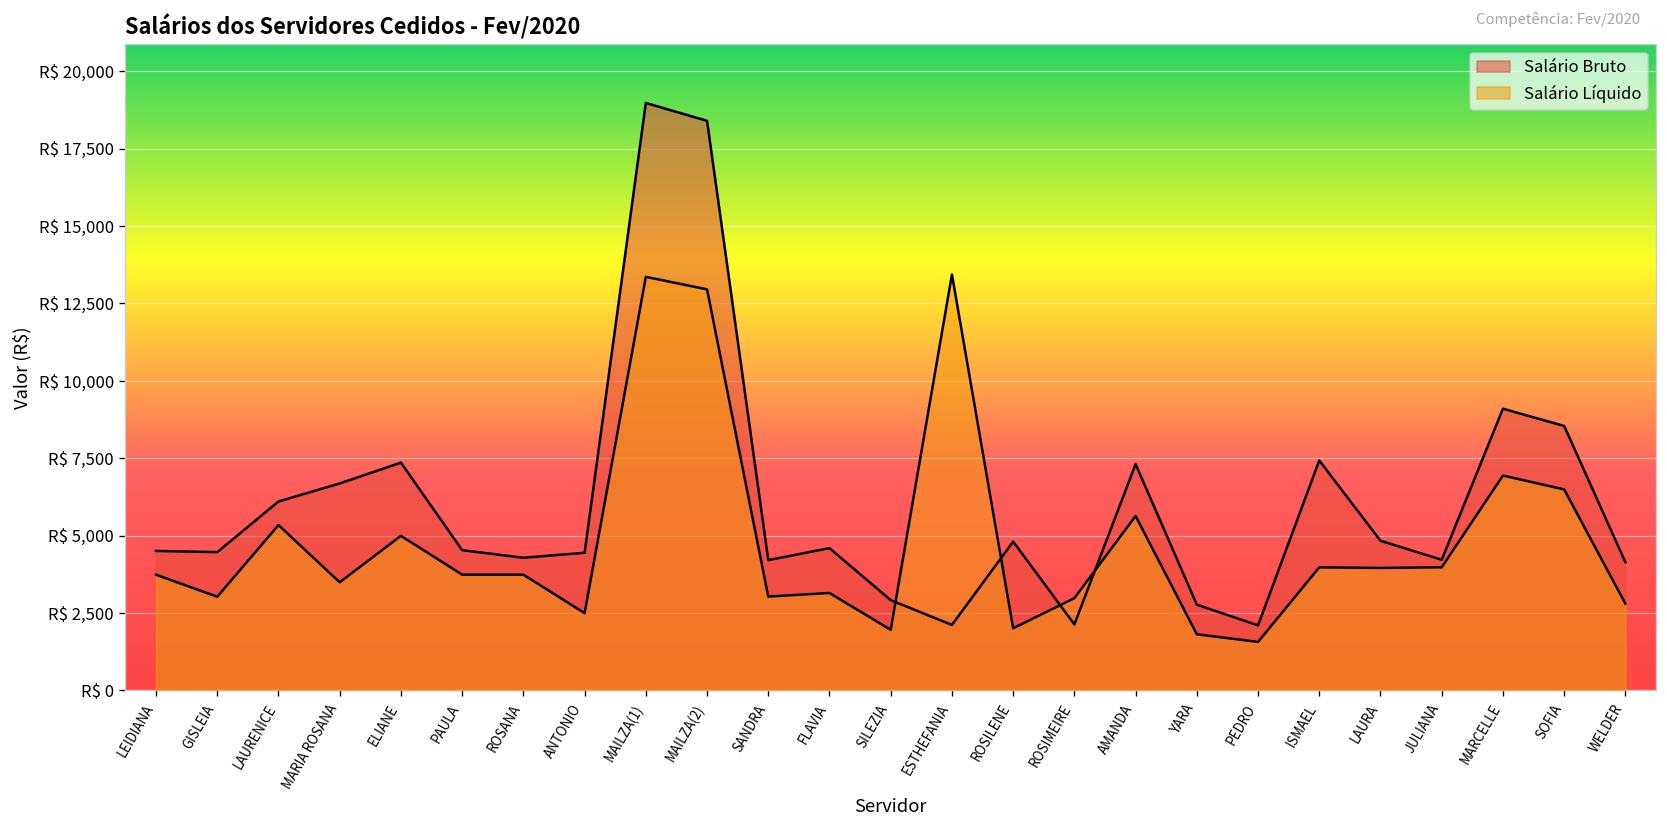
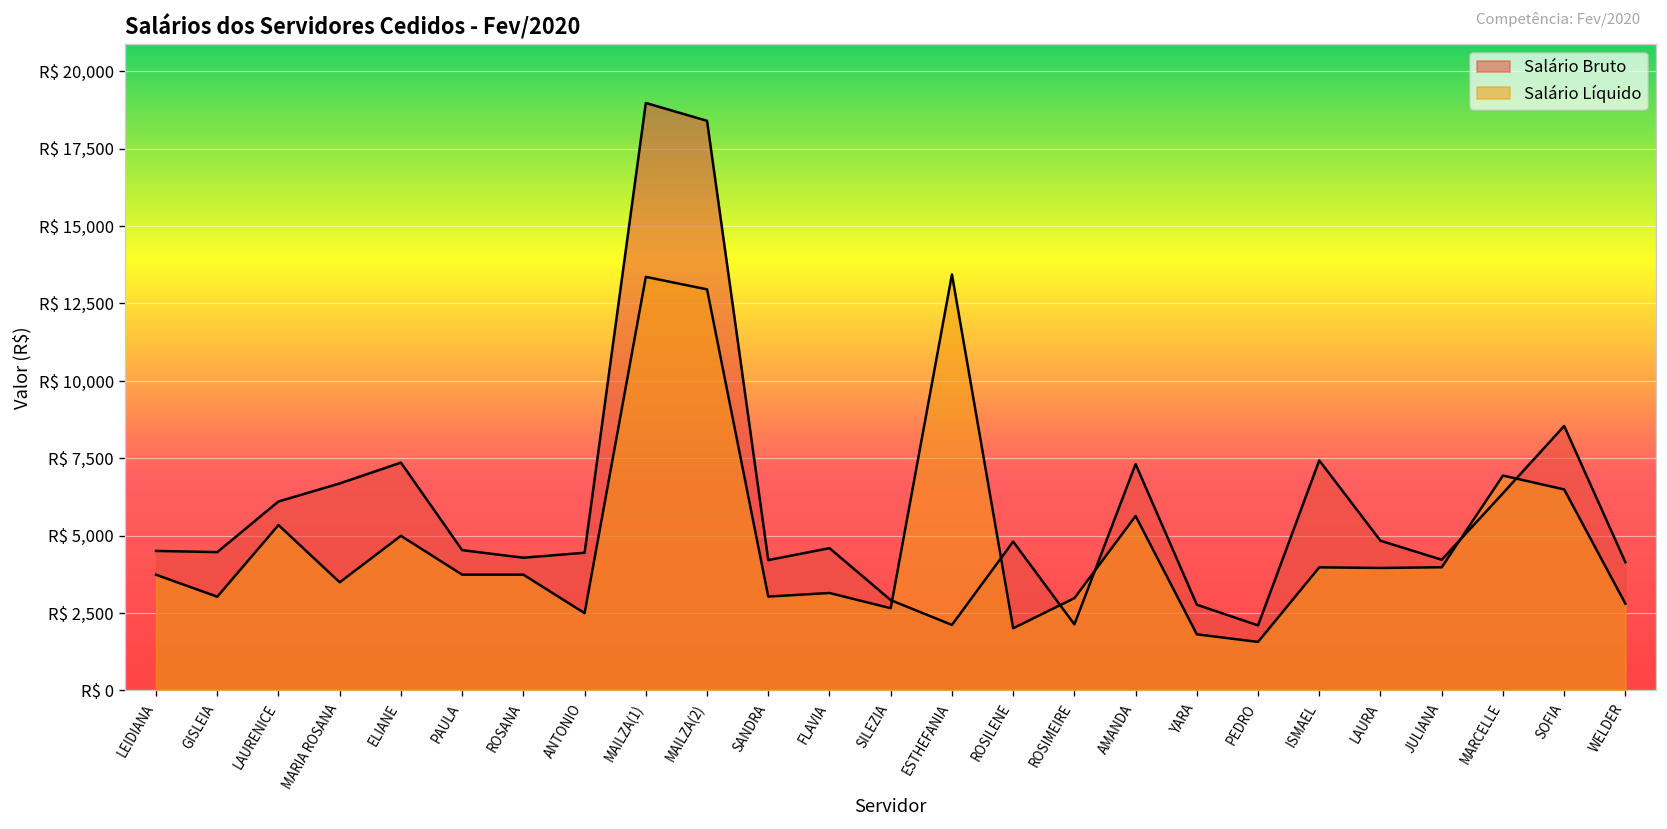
Salário Líquido, SILEZIA: R$ 2,000 -> R$ 2,700
Salário Bruto, MARCELLE: R$ 9,100 -> R$ 6,400
